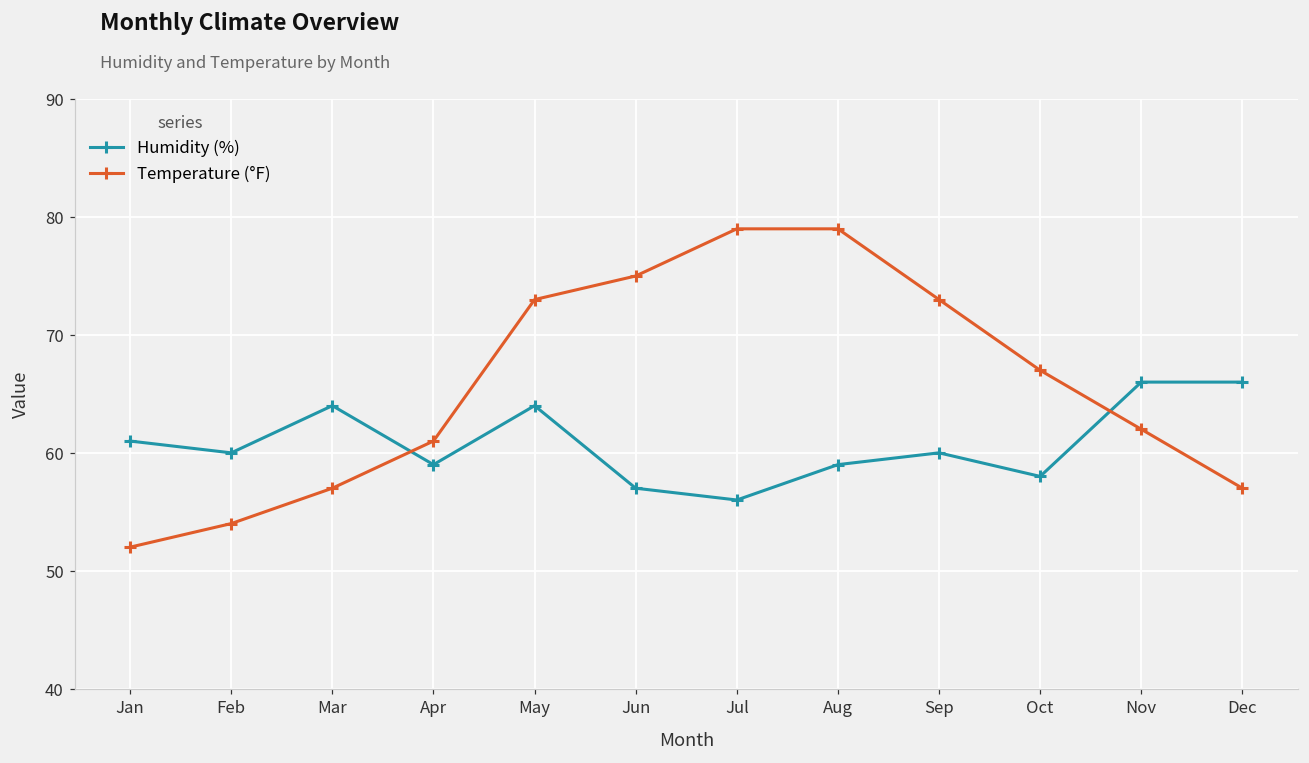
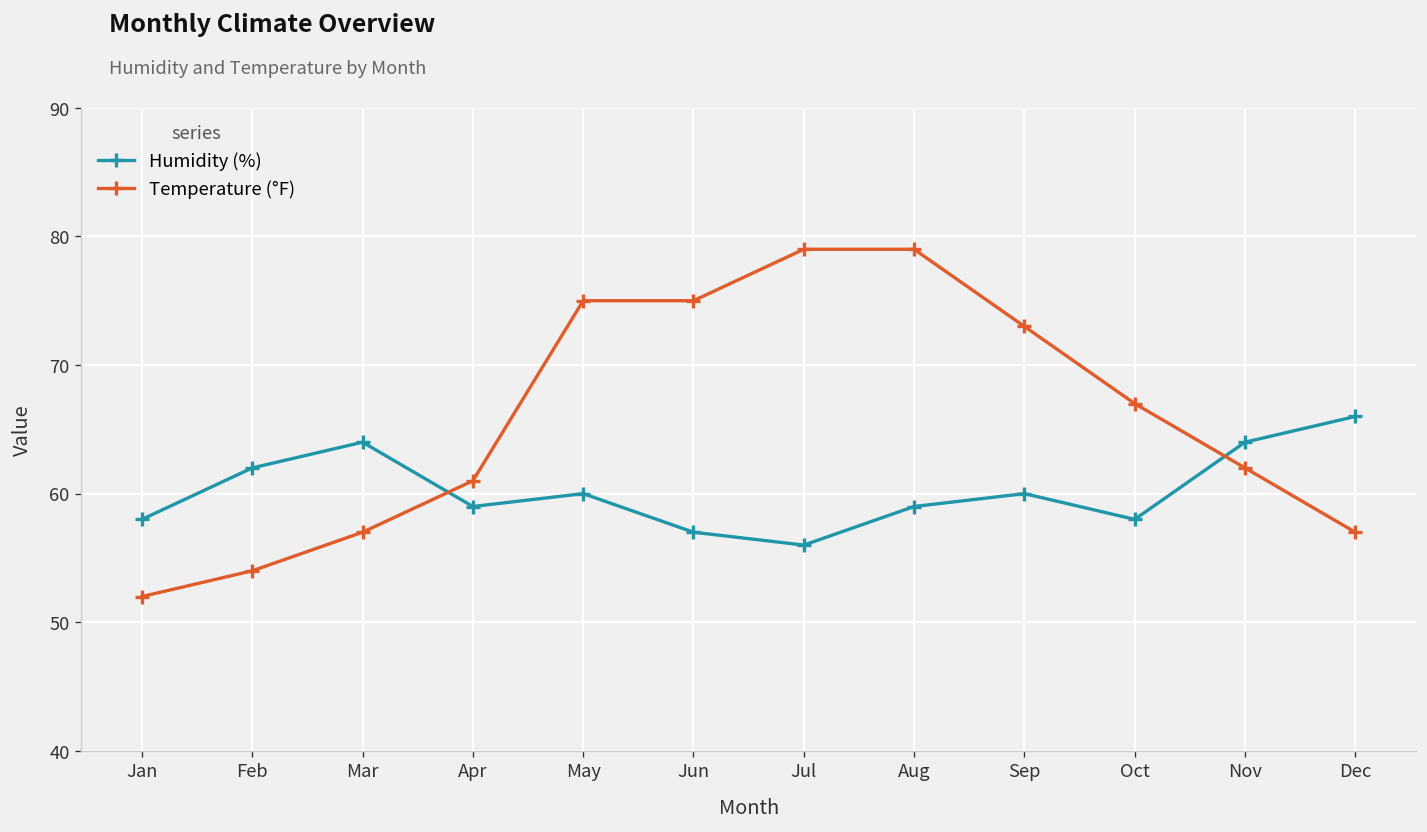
Humidity (%), Jan: 61 -> 58
Humidity (%), Feb: 60 -> 62
Humidity (%), May: 64 -> 60
Temperature (°F), May: 73 -> 75
Humidity (%), Nov: 66 -> 64
